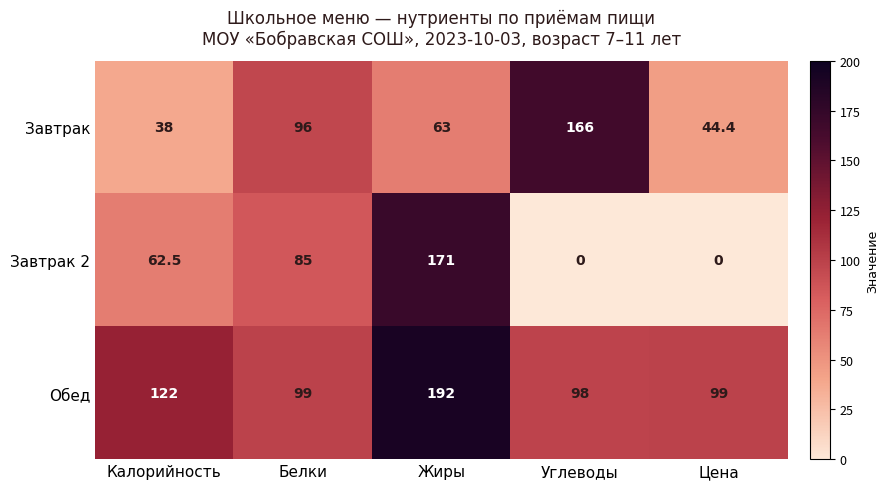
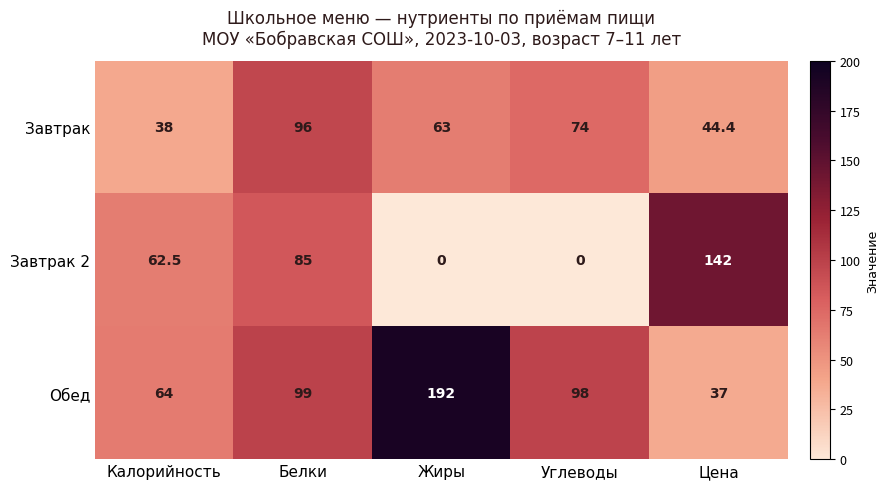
Завтрак, Углеводы: 166 -> 74
Завтрак 2, Жиры: 171 -> 0
Завтрак 2, Цена: 0 -> 142
Обед, Калорийность: 122 -> 64
Обед, Цена: 99 -> 37
